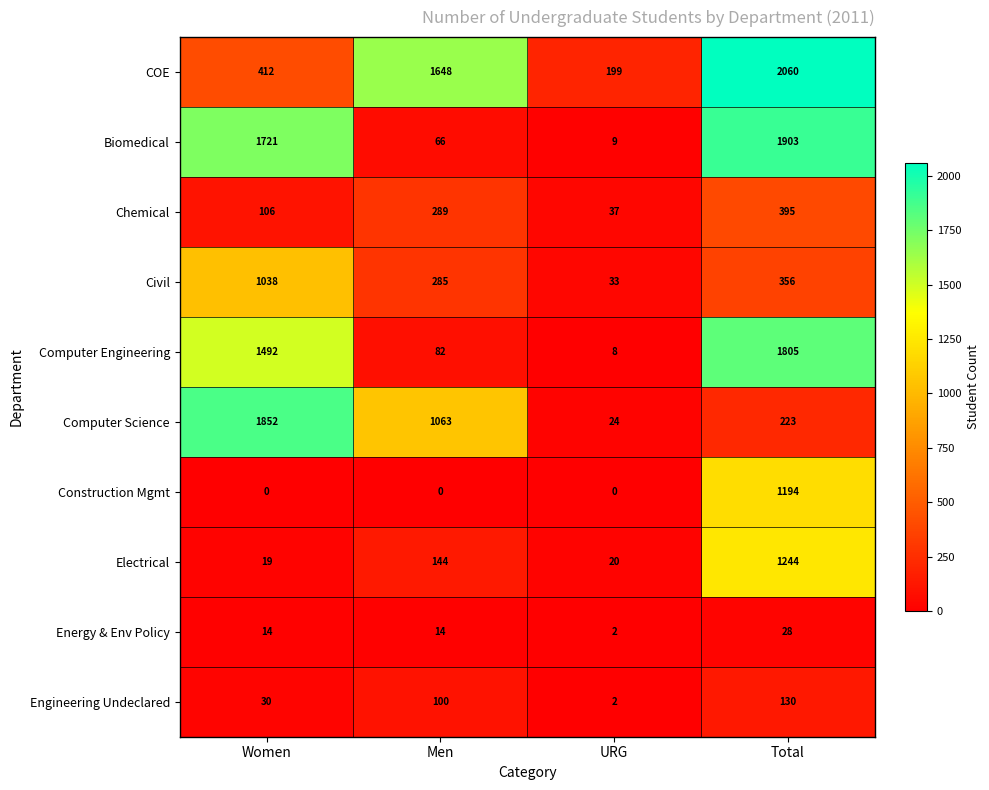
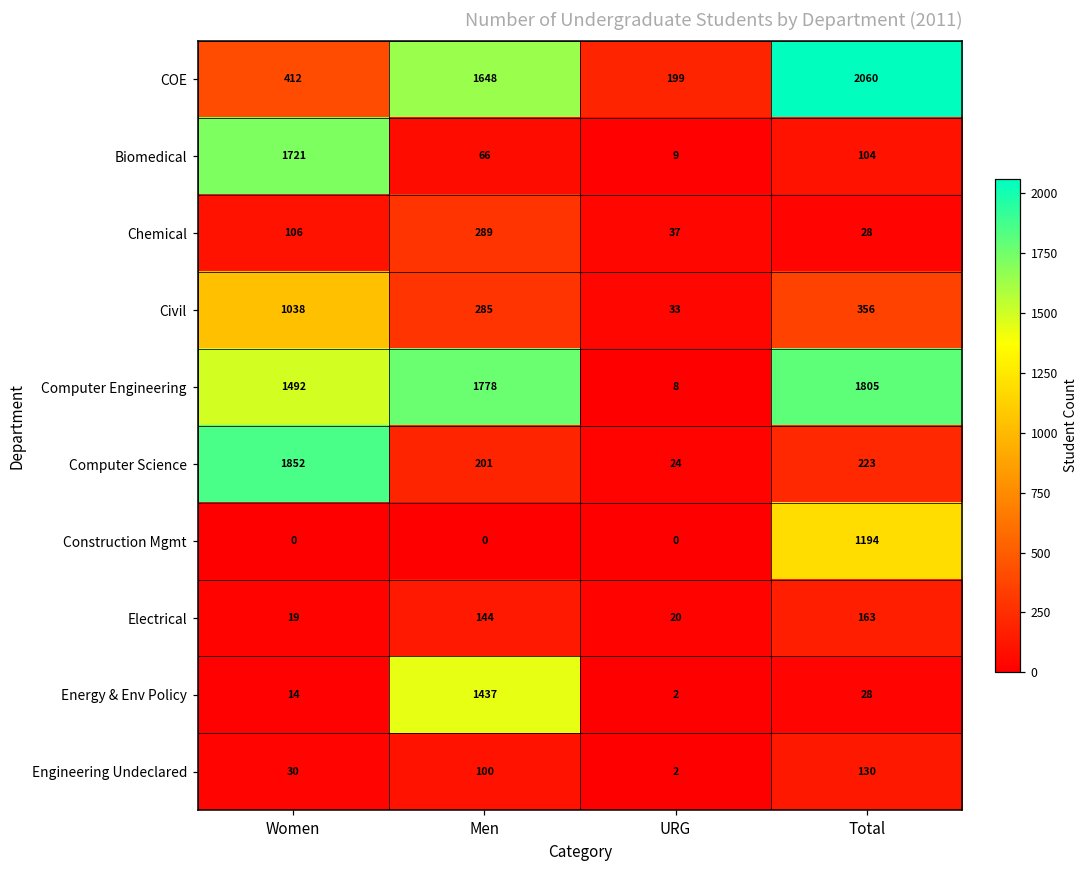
Biomedical, Total: 1903 -> 104
Chemical, Total: 395 -> 28
Computer Engineering, Men: 82 -> 1778
Computer Science, Men: 1063 -> 201
Electrical, Total: 1244 -> 163
Energy & Env Policy, Men: 14 -> 1437
